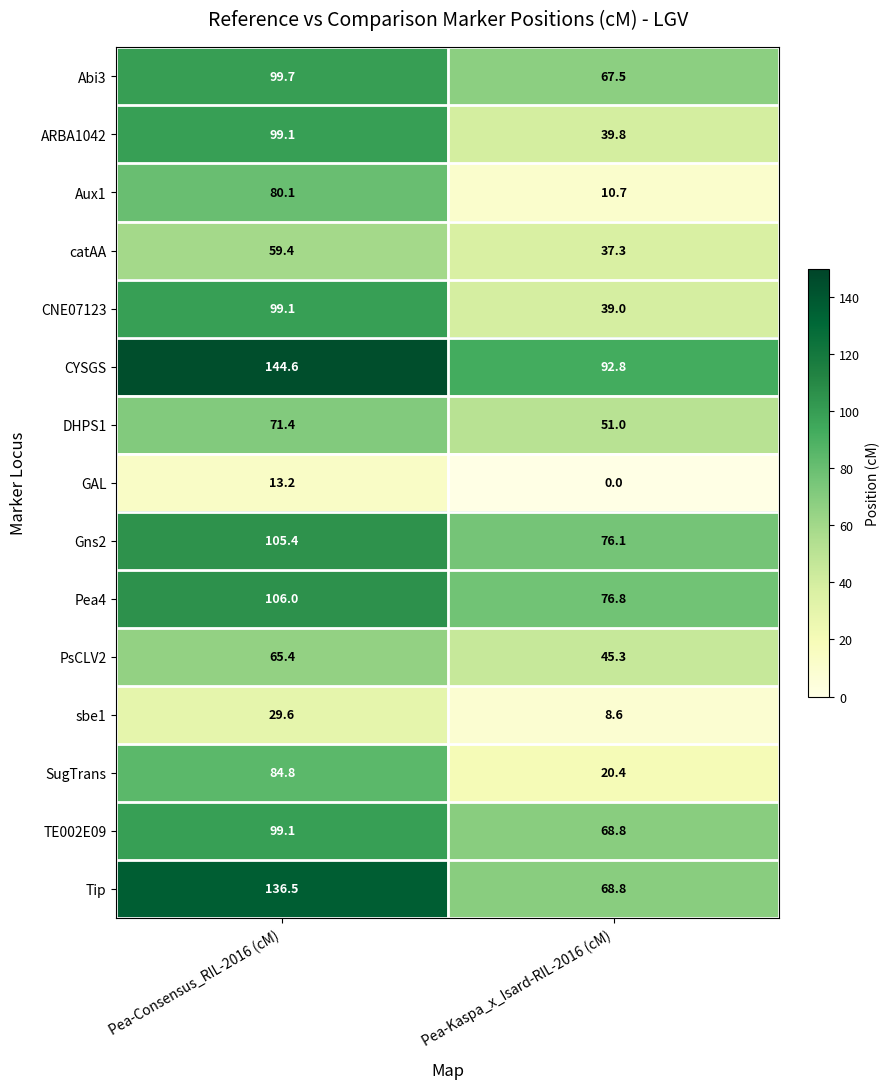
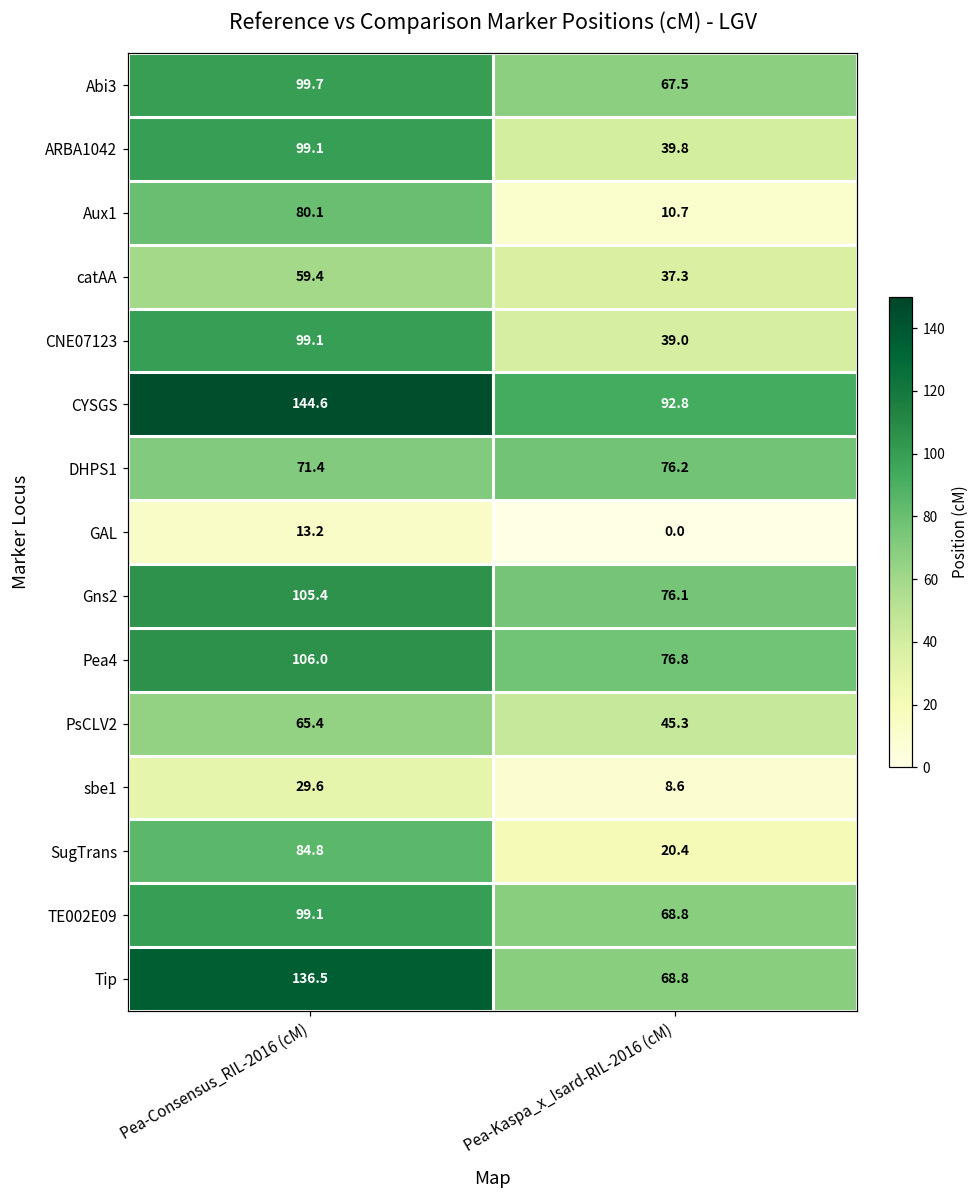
DHPS1, Pea-Kaspa_x_Isard-RIL-2016 (cM): 51.0 -> 76.2
